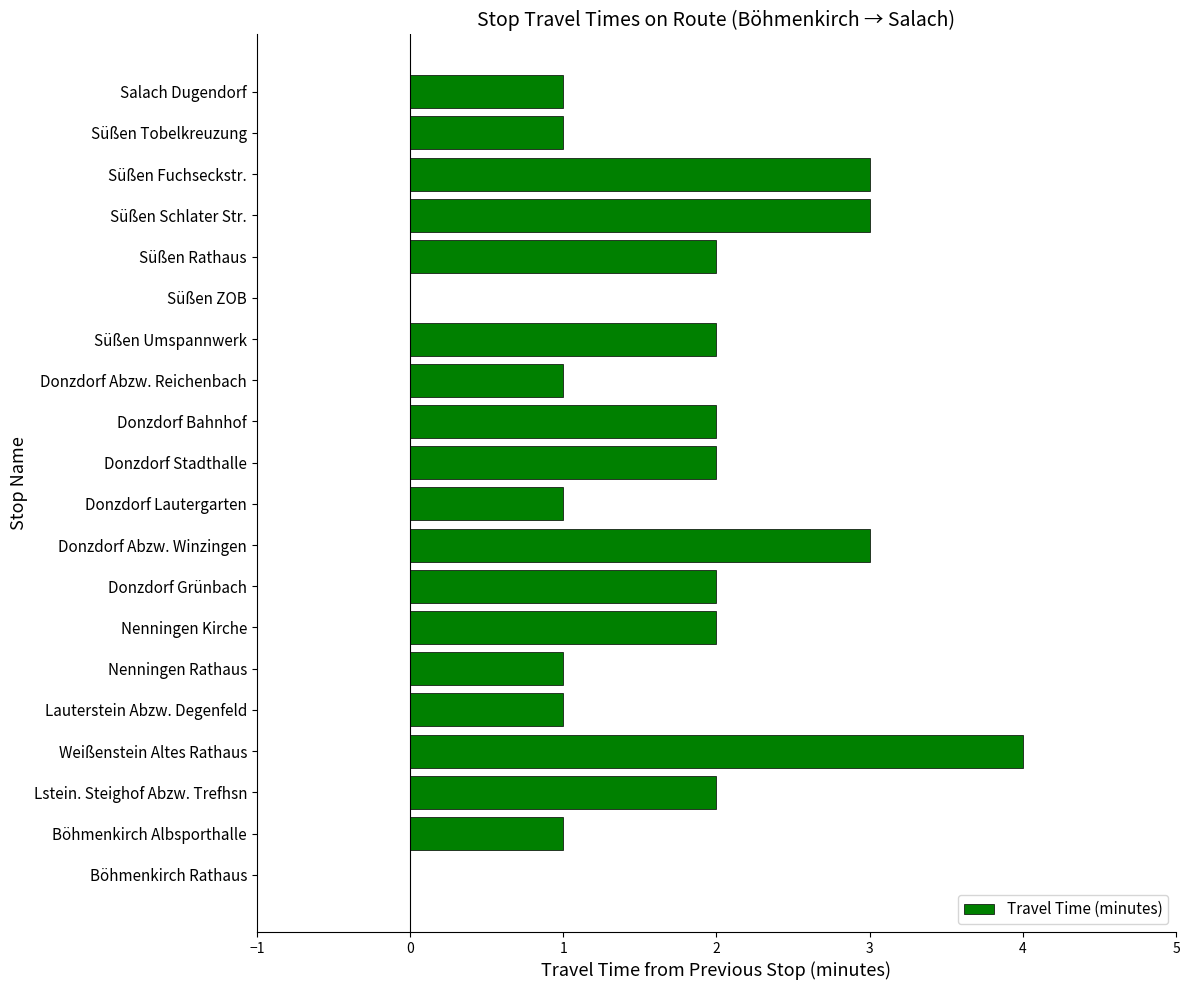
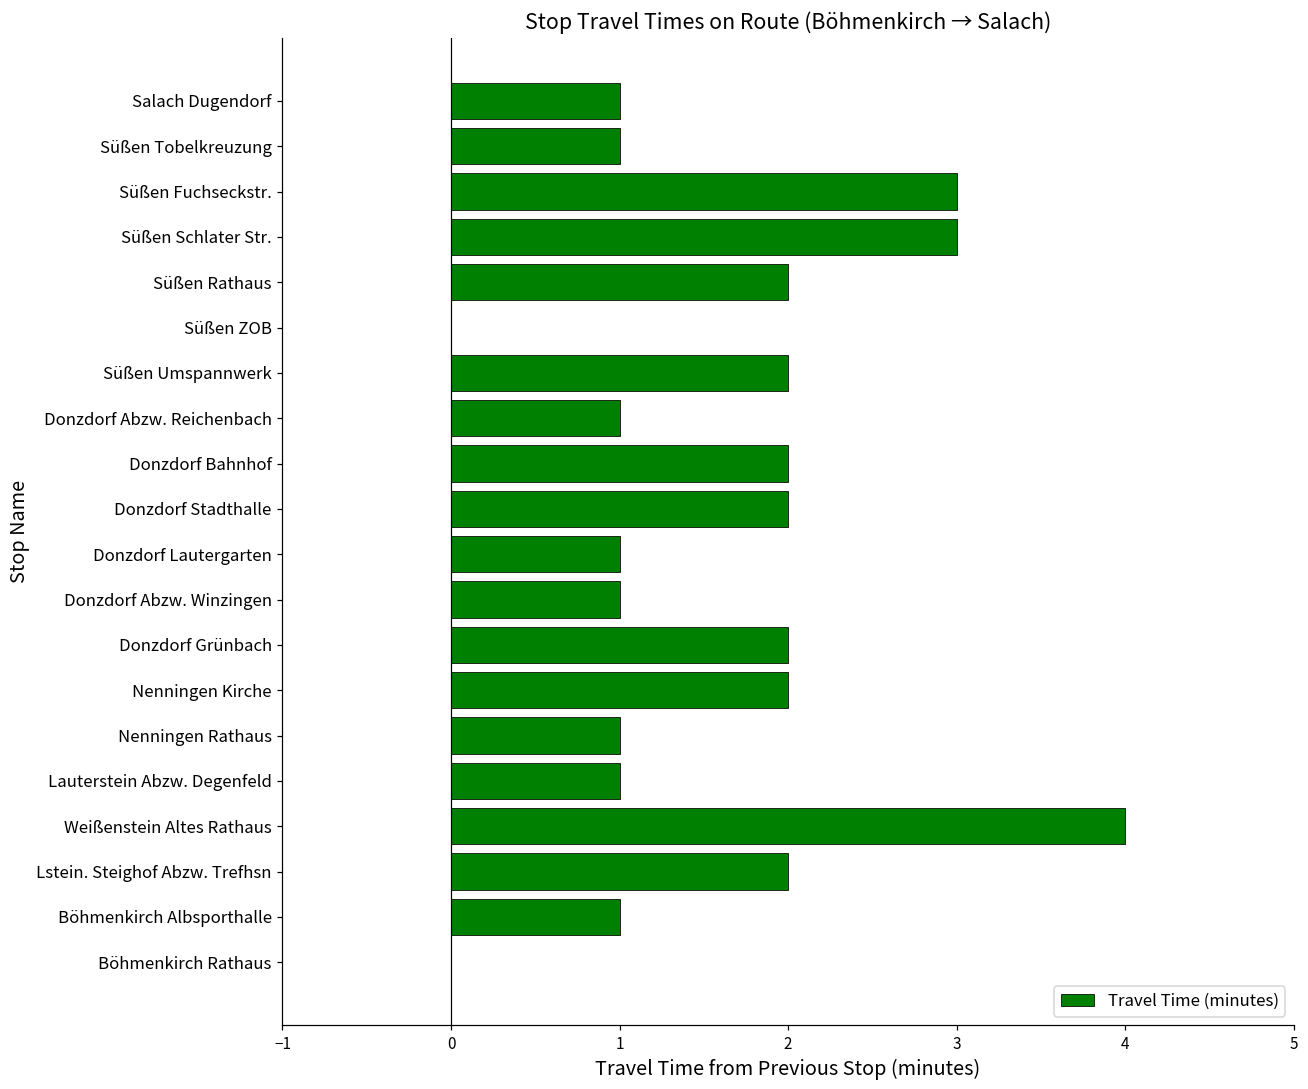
Donzdorf Abzw. Winzingen: 3 -> 1
